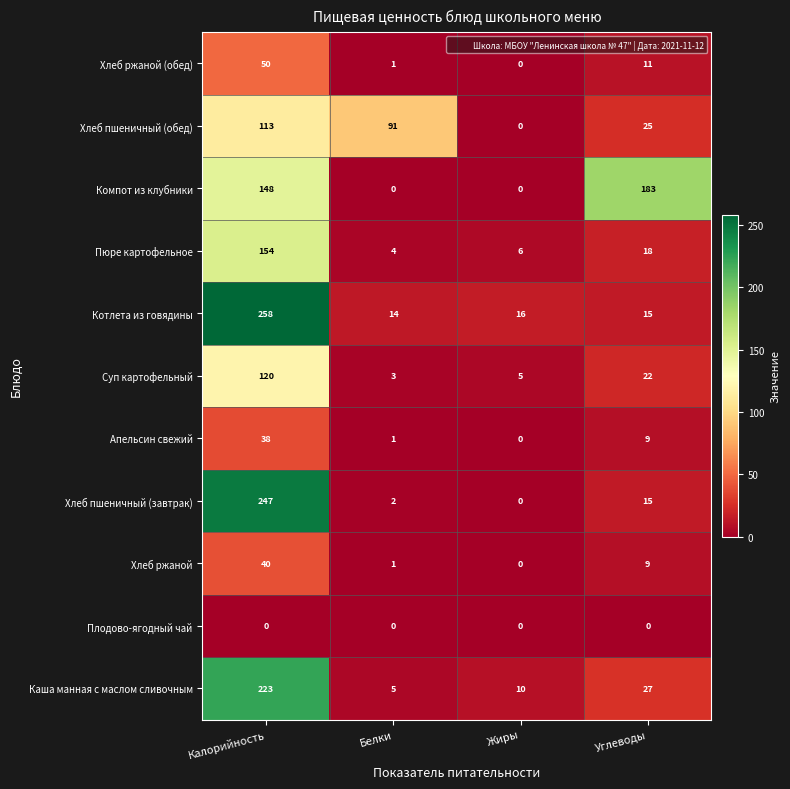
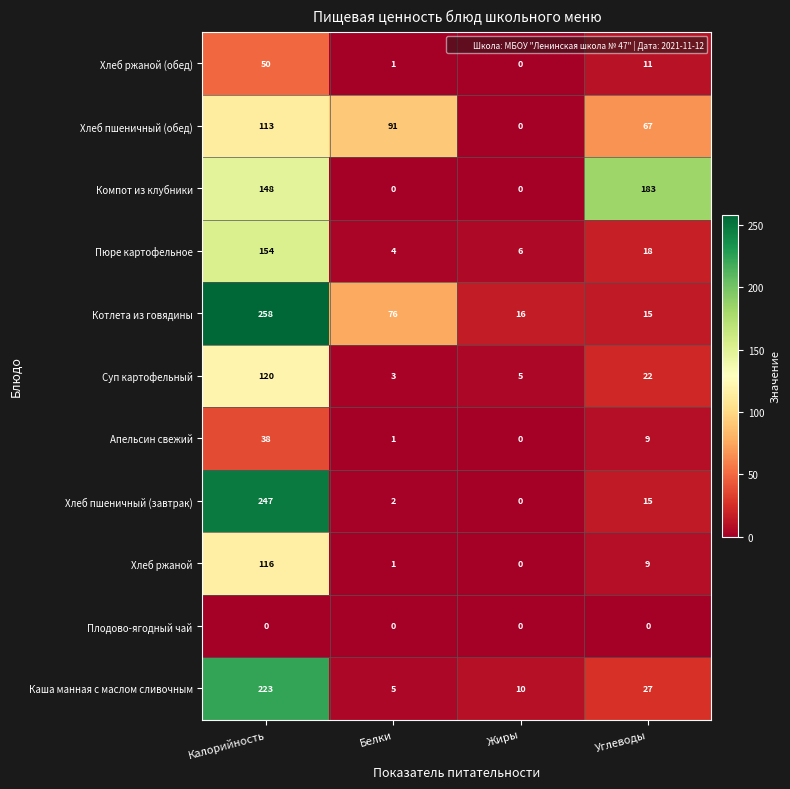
Хлеб пшеничный (обед), Углеводы: 25 -> 67
Котлета из говядины, Белки: 14 -> 76
Хлеб ржаной, Калорийность: 40 -> 116
